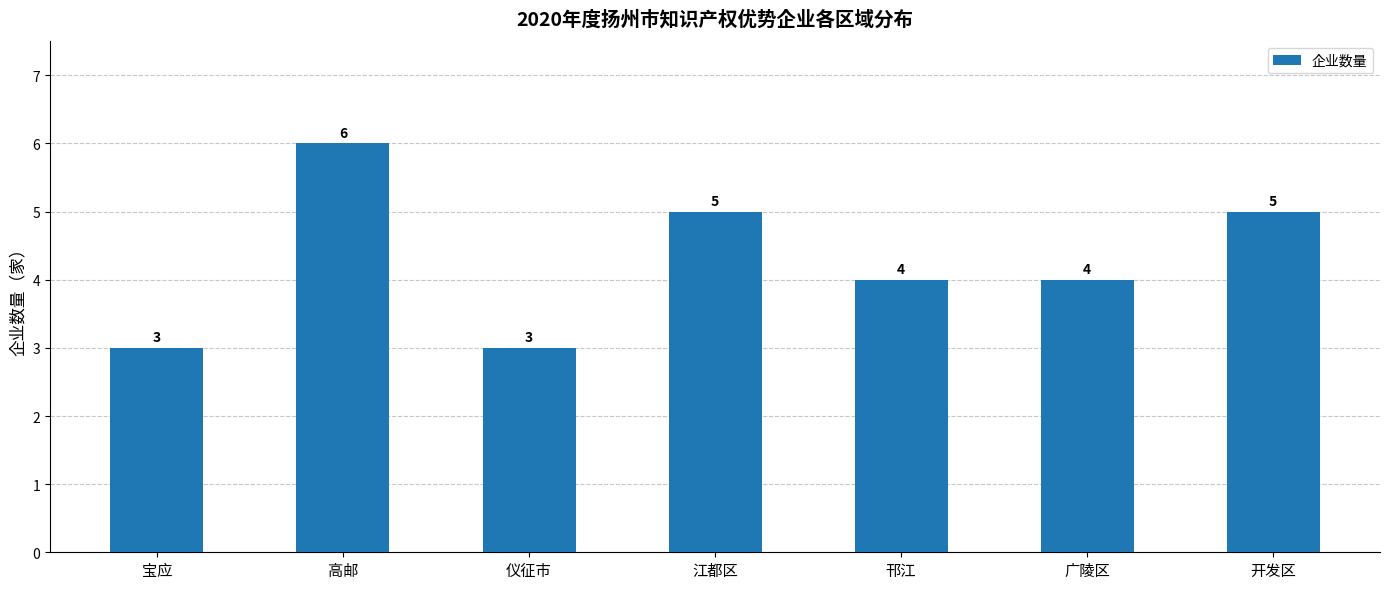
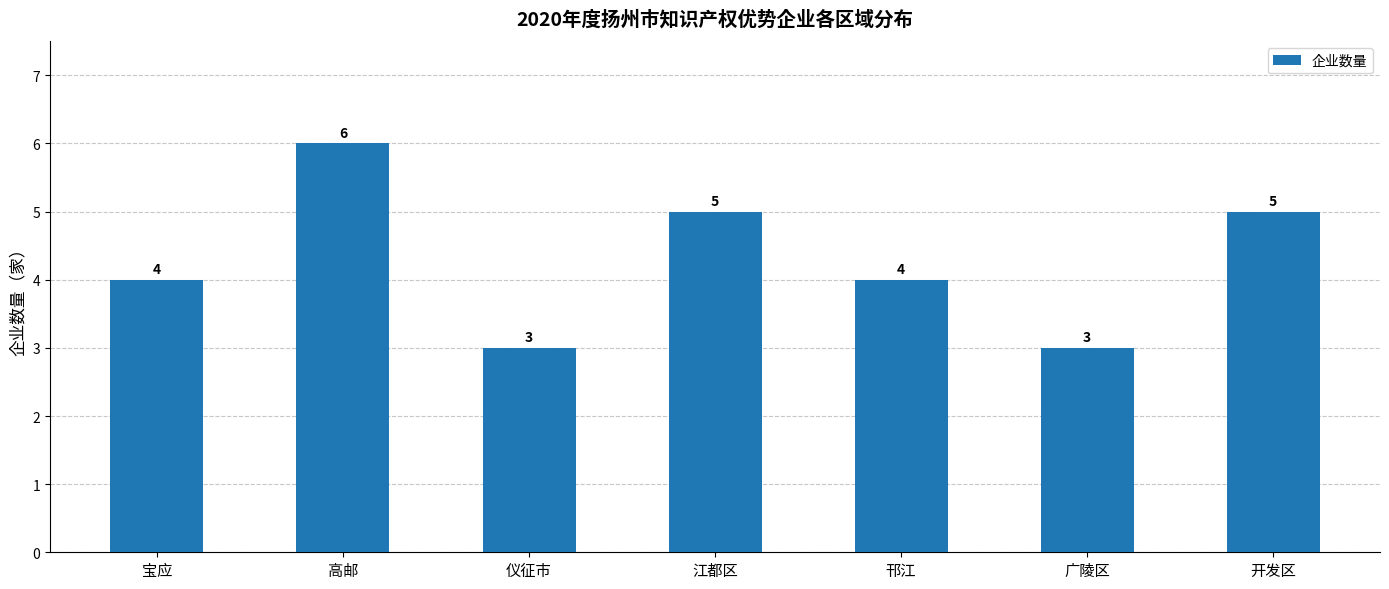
宝应: 3 -> 4
广陵区: 4 -> 3
